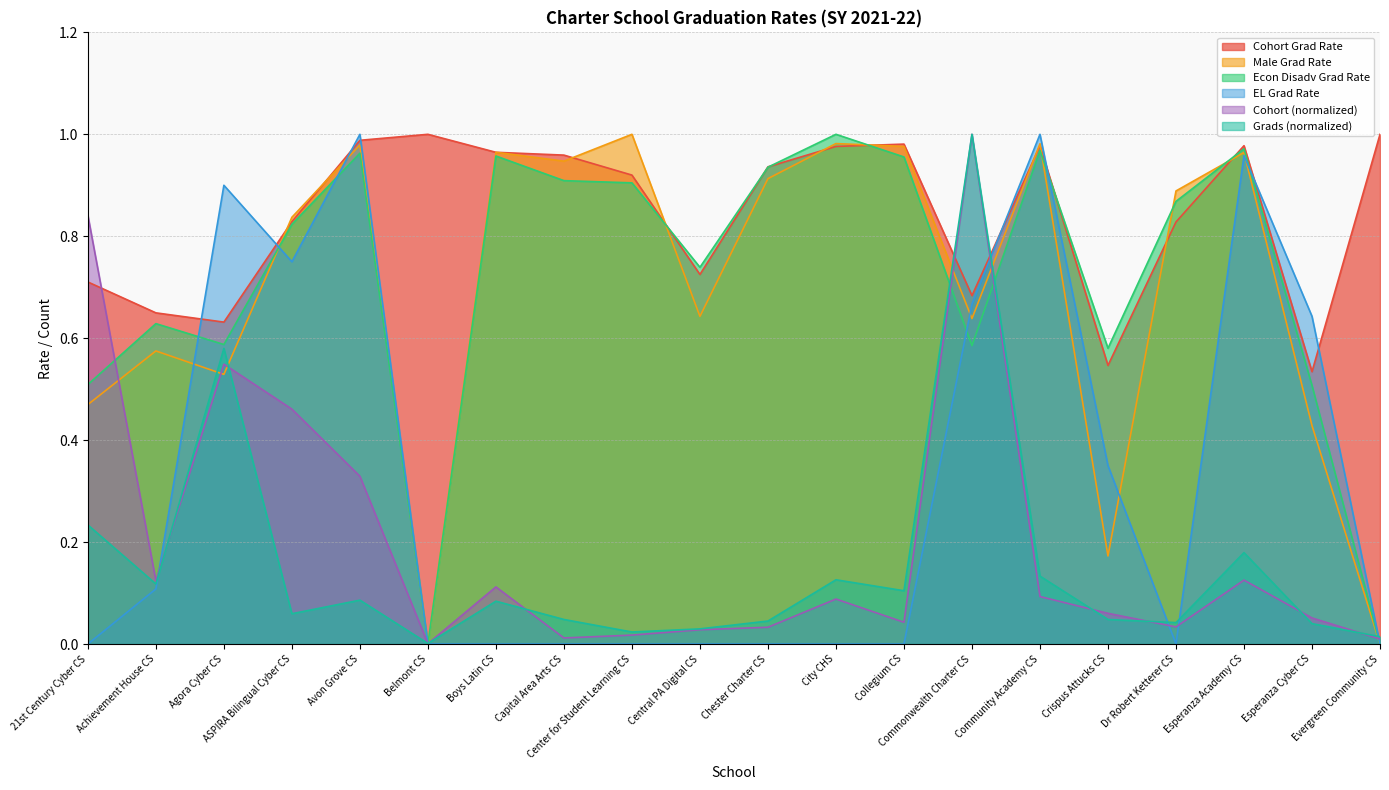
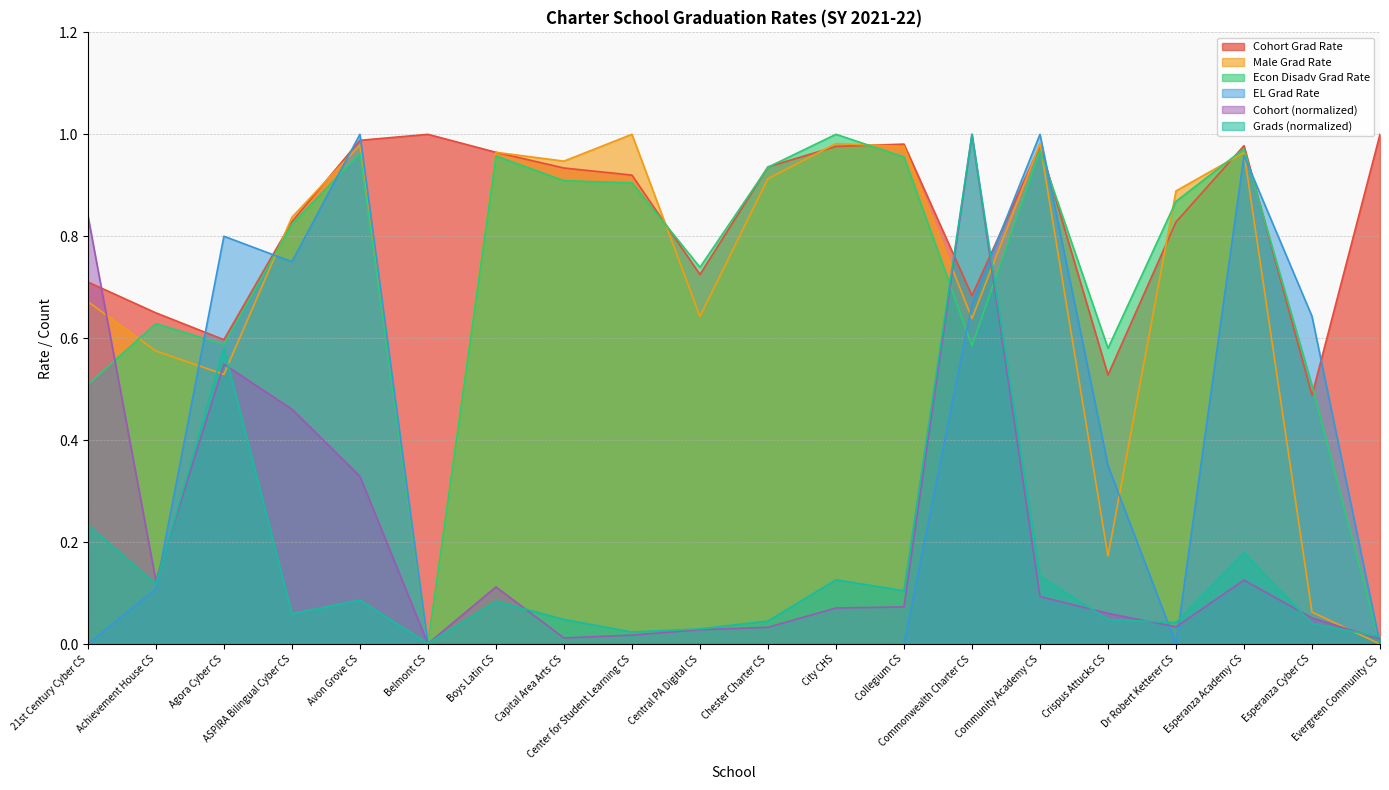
Male Grad Rate, 21st Century Cyber CS: 0.47 -> 0.67
Cohort Grad Rate, Agora Cyber CS: 0.63 -> 0.60
EL Grad Rate, Agora Cyber CS: 0.9 -> 0.8
Cohort Grad Rate, Capital Area Arts CS: 0.96 -> 0.93
Cohort (normalized), City CHS: 0.09 -> 0.07
Cohort (normalized), Collegium CS: 0.04 -> 0.07
Cohort Grad Rate, Crispus Attucks CS: 0.55 -> 0.53
Cohort Grad Rate, Esperanza Cyber CS: 0.53 -> 0.49
Male Grad Rate, Esperanza Cyber CS: 0.43 -> 0.06
